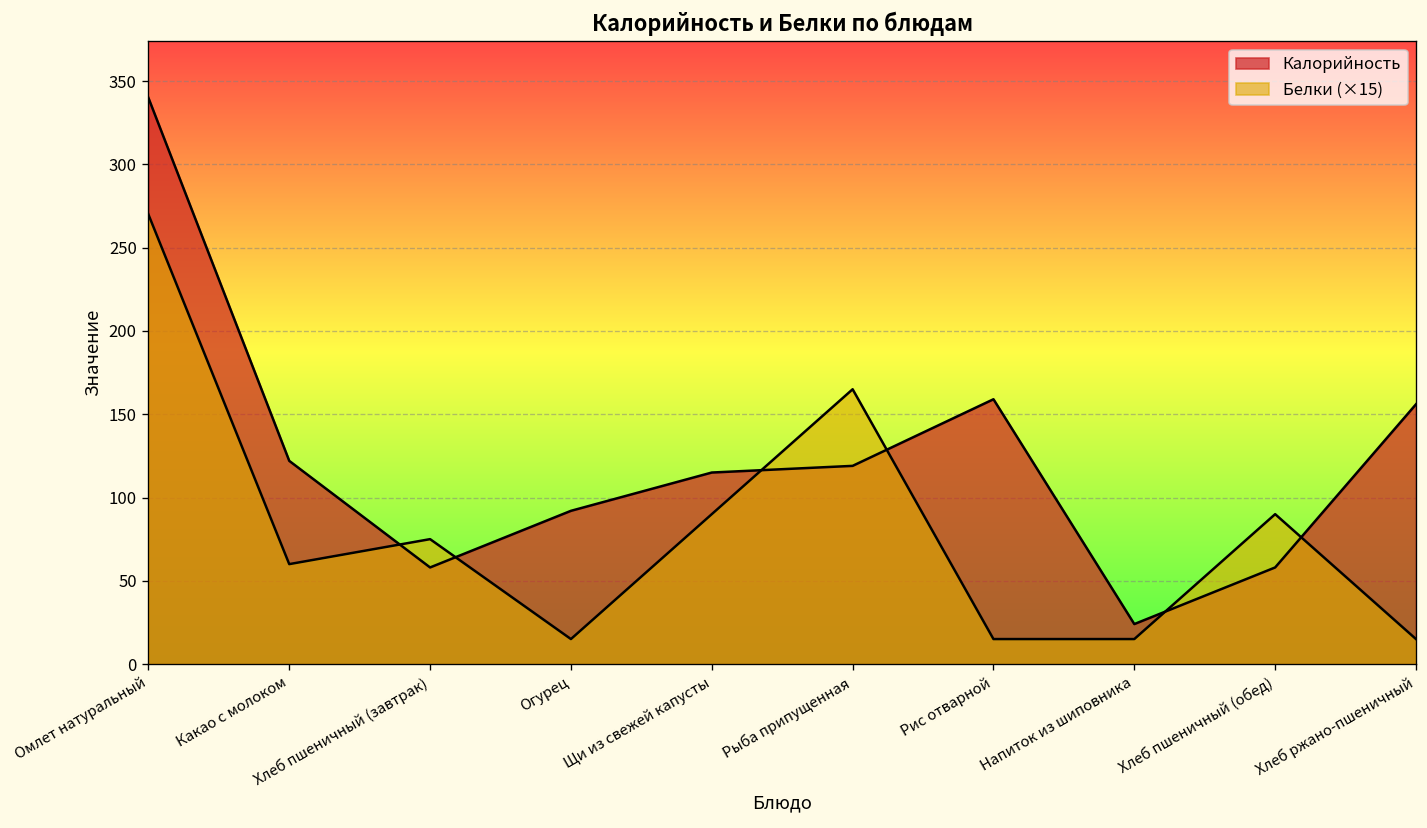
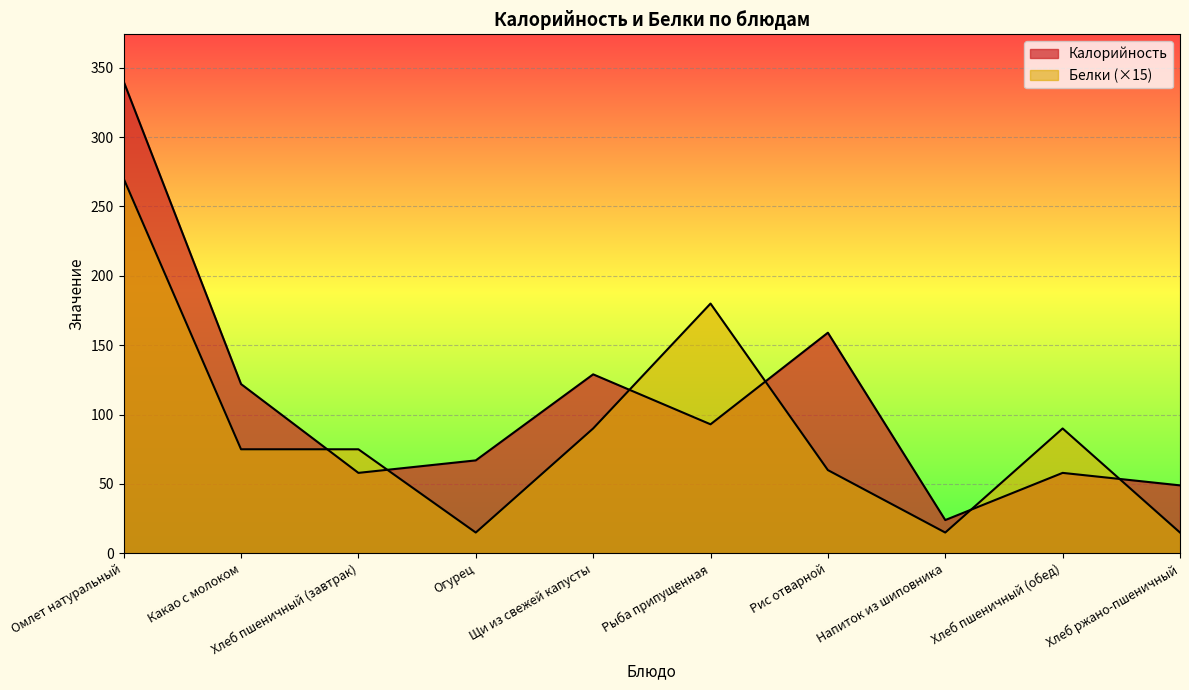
Белки (×15), Какао с молоком: 60 -> 75
Калорийность, Огурец: 92 -> 67
Калорийность, Щи из свежей капусты: 115 -> 129
Калорийность, Рыба припущенная: 119 -> 93
Белки (×15), Рыба припущенная: 165 -> 180
Белки (×15), Рис отварной: 15 -> 60
Калорийность, Хлеб ржано-пшеничный: 156 -> 49
